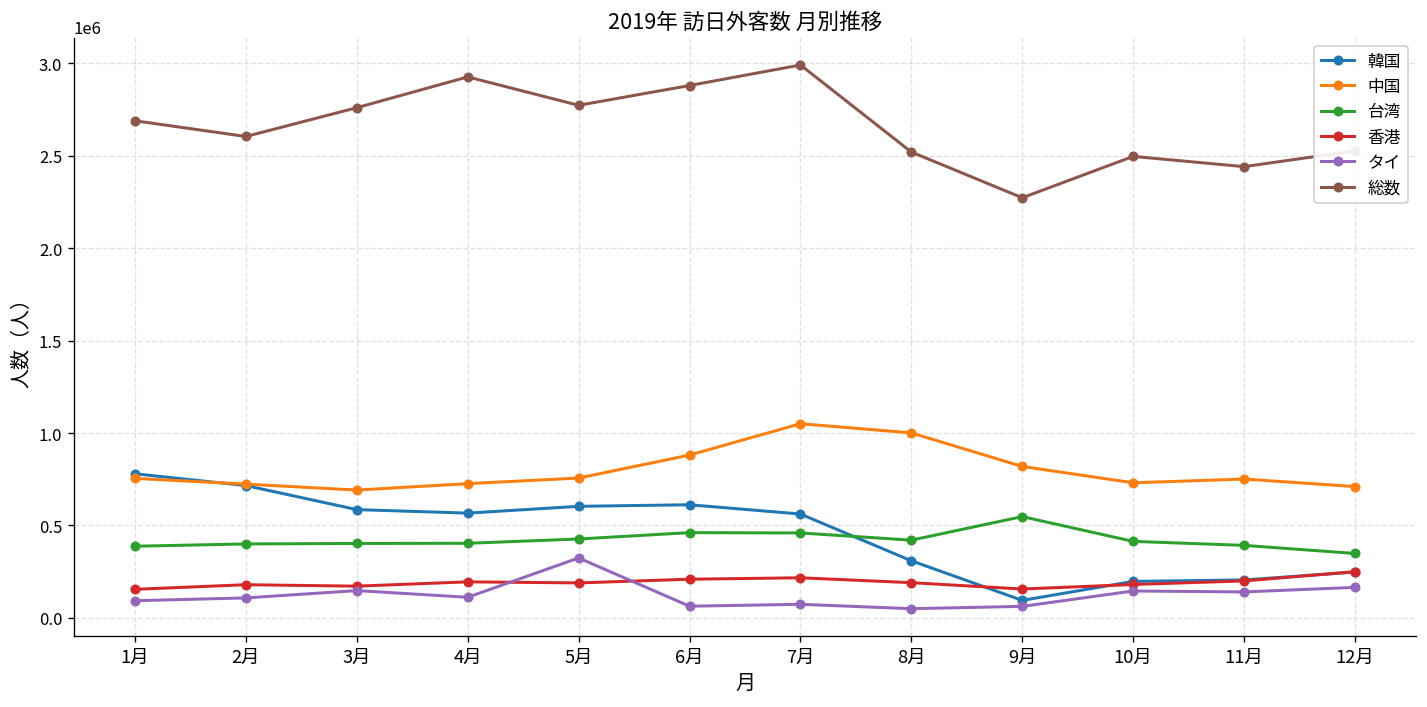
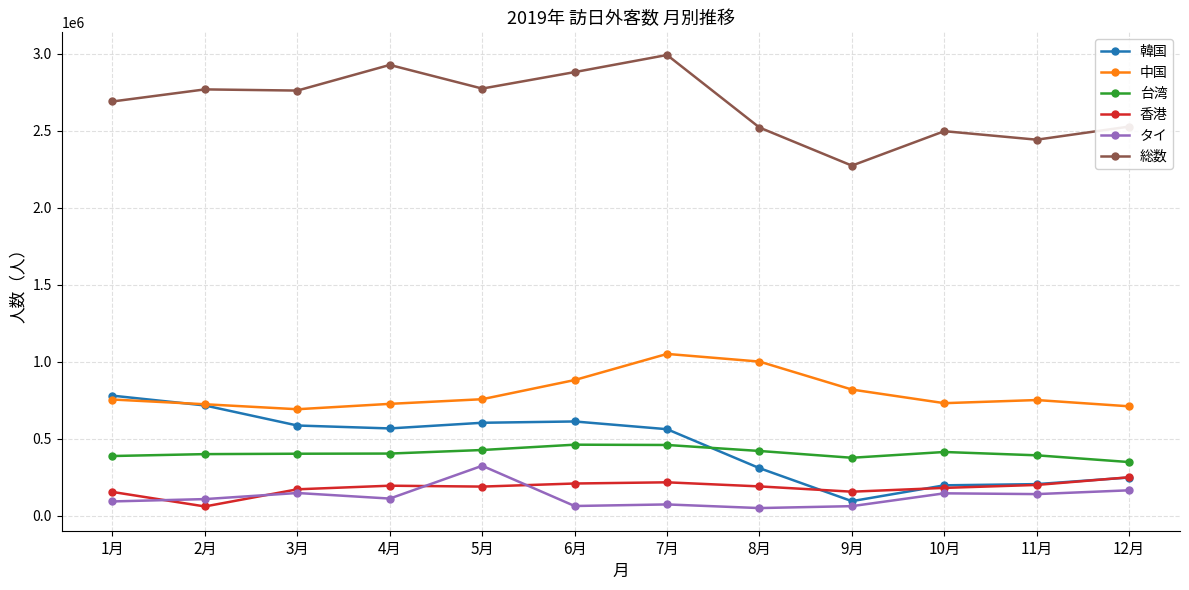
香港, 2月: 180000 -> 60000
総数, 2月: 2600000 -> 2770000
台湾, 9月: 550000 -> 380000
